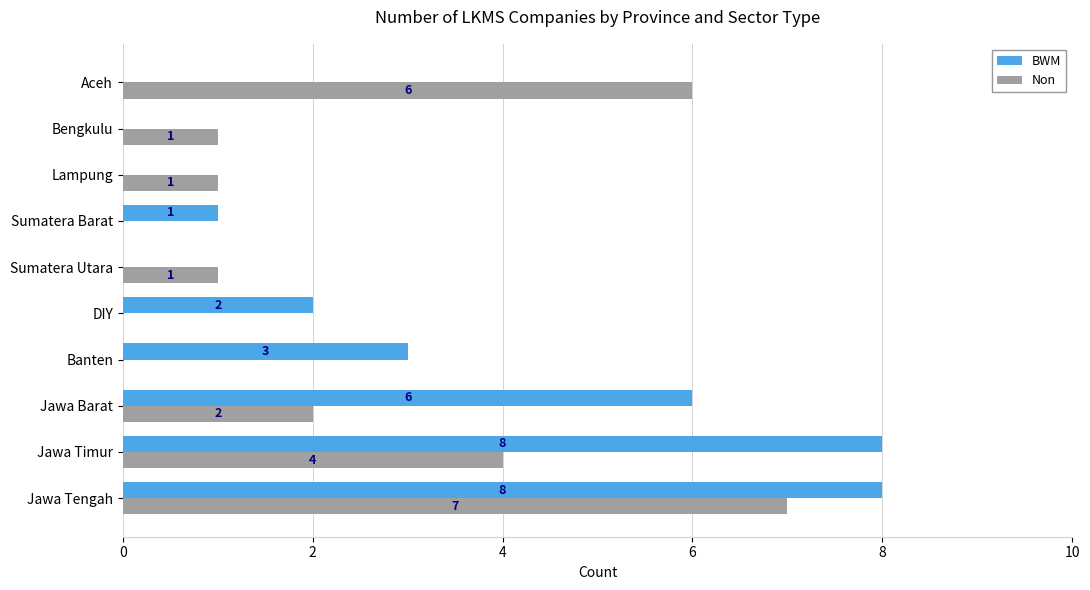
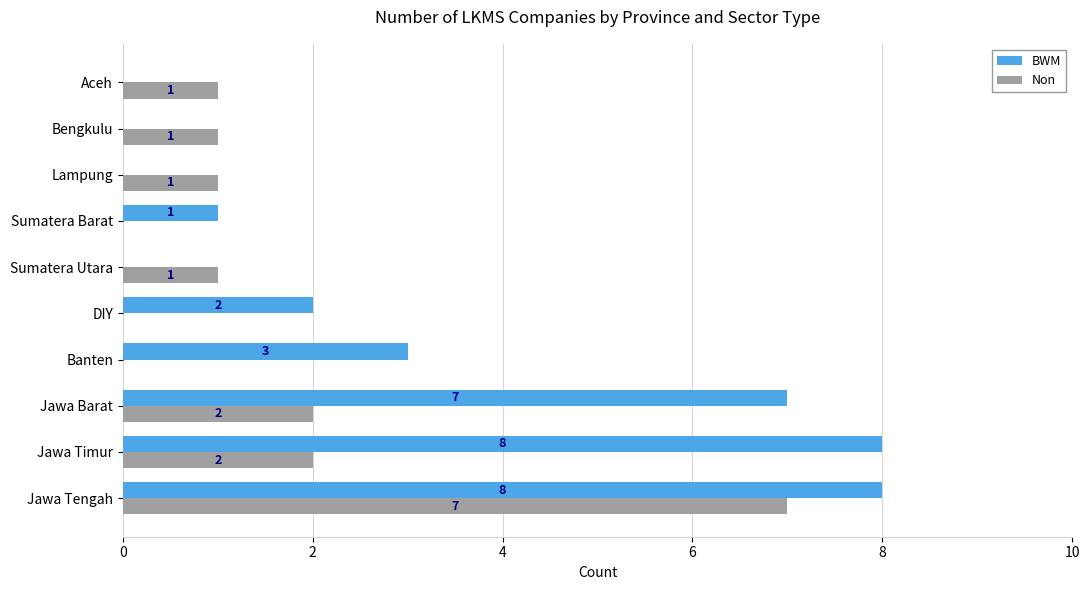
Non, Aceh: 6 -> 1
BWM, Jawa Barat: 6 -> 7
Non, Jawa Timur: 4 -> 2
